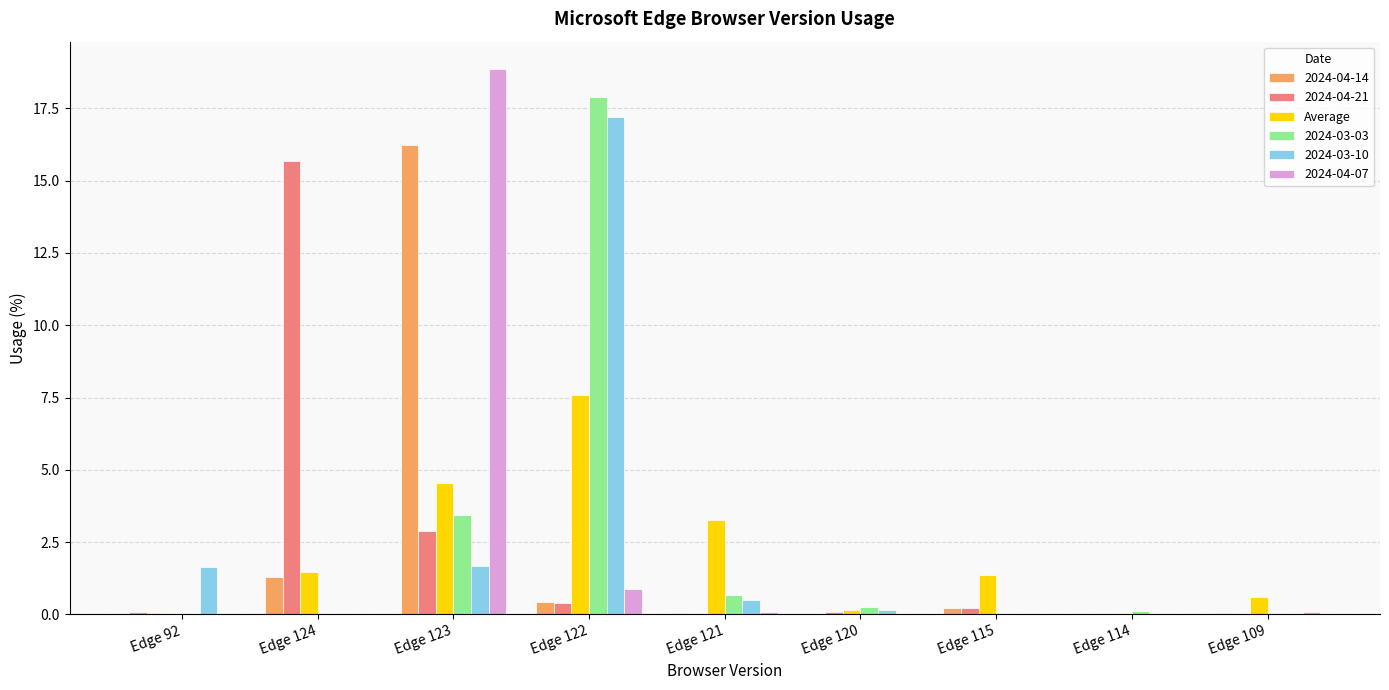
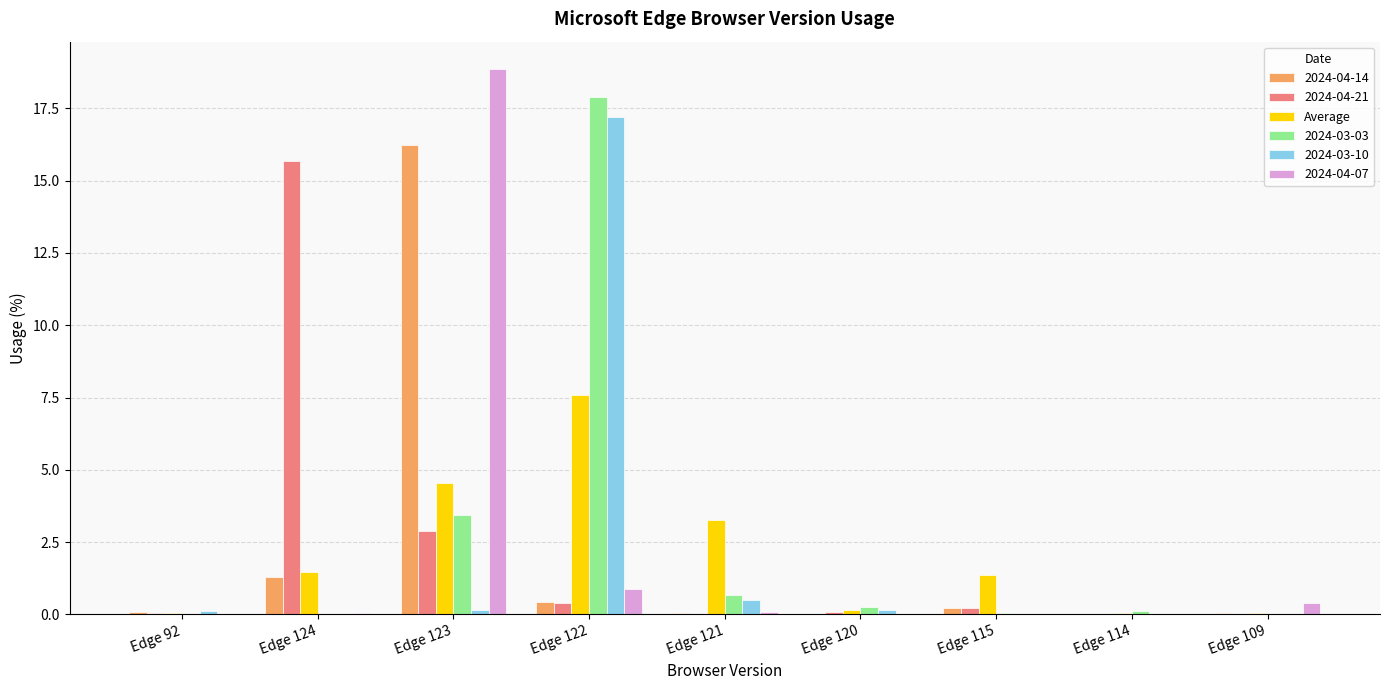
2024-03-10, Edge 92: 1.6 -> 0.1
2024-03-10, Edge 123: 1.7 -> 0.2
Average, Edge 109: 0.6 -> 0.1
2024-04-07, Edge 109: 0.1 -> 0.4
